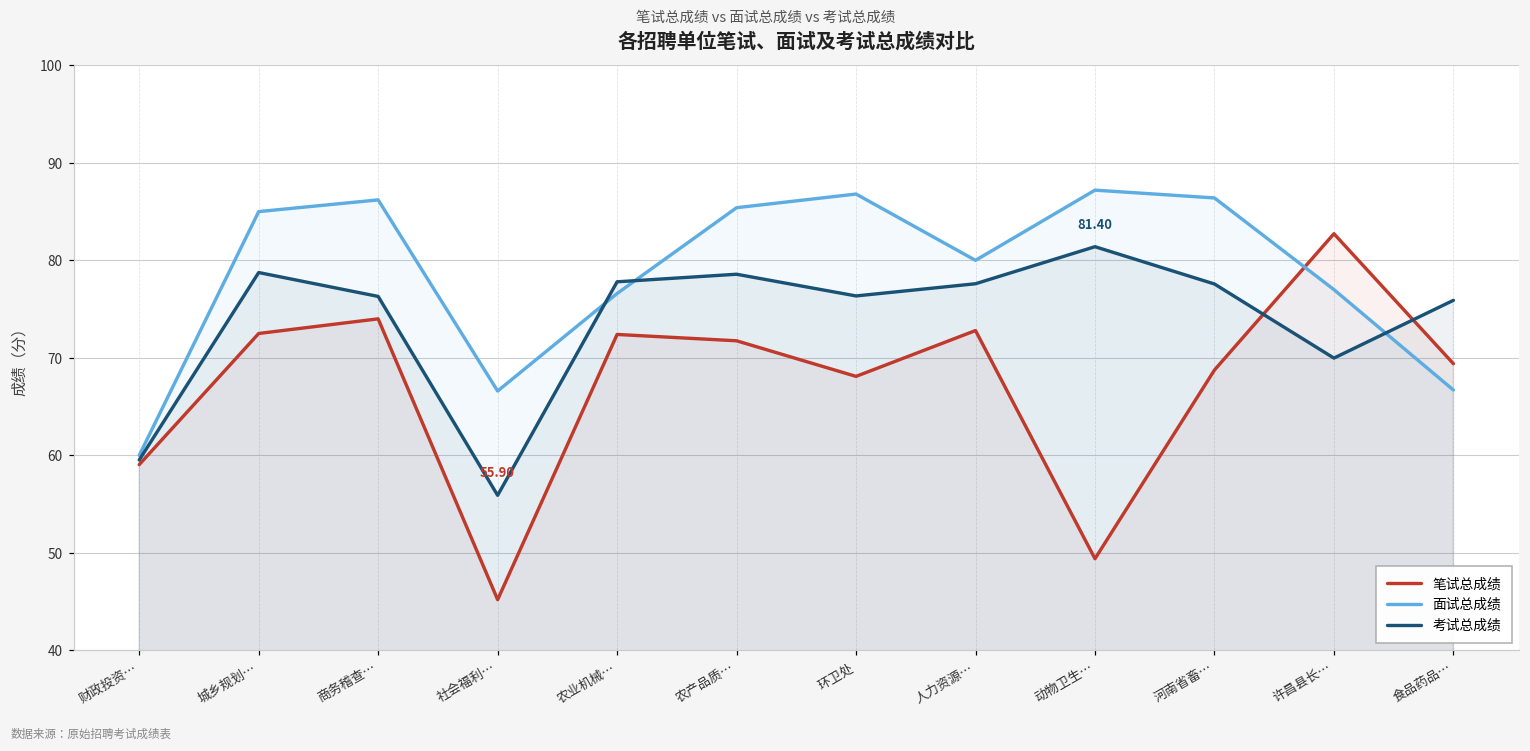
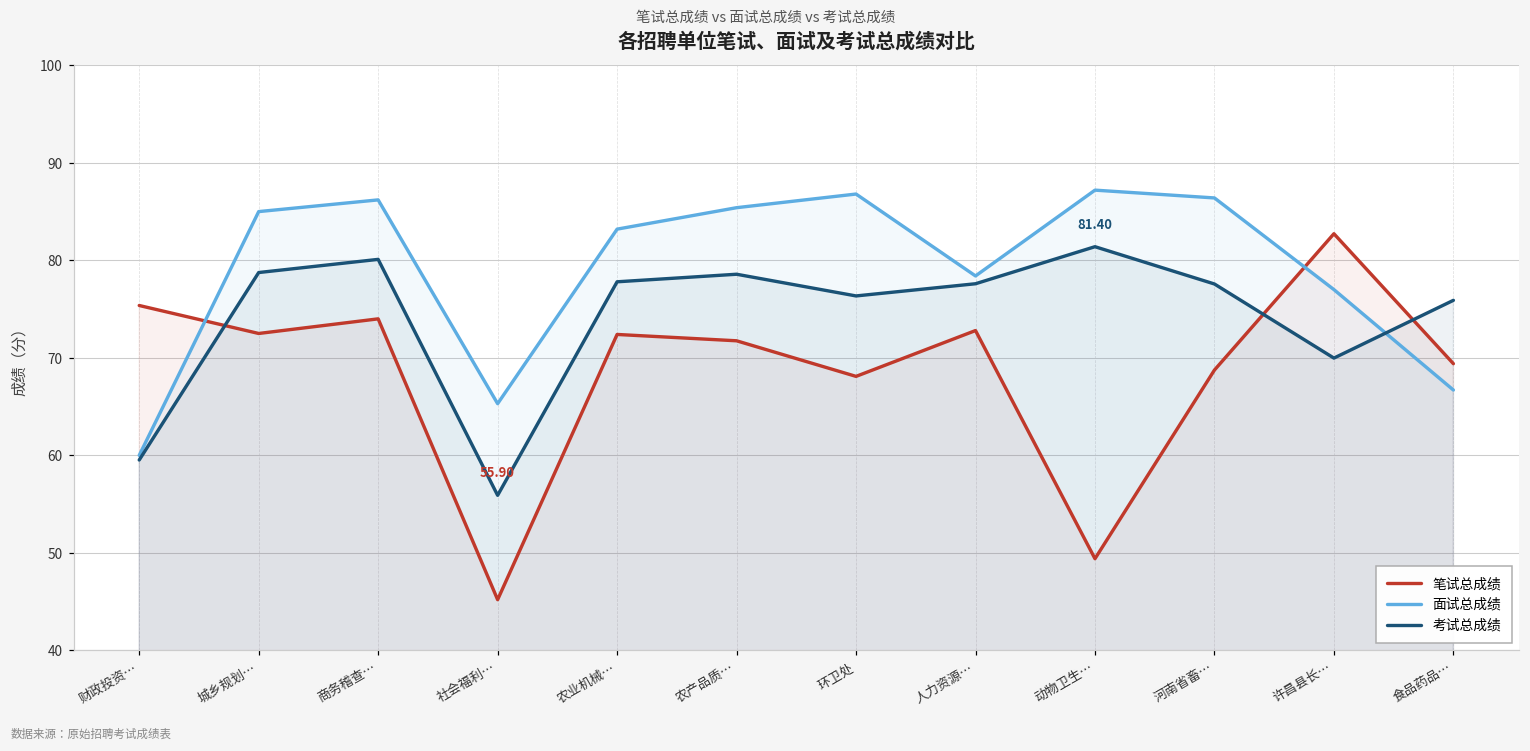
笔试总成绩, 财政投资…: 59 -> 75
考试总成绩, 商务稽查…: 76 -> 80
面试总成绩, 社会福利…: 67 -> 65
面试总成绩, 农业机械…: 77 -> 83
面试总成绩, 人力资源…: 80 -> 78
